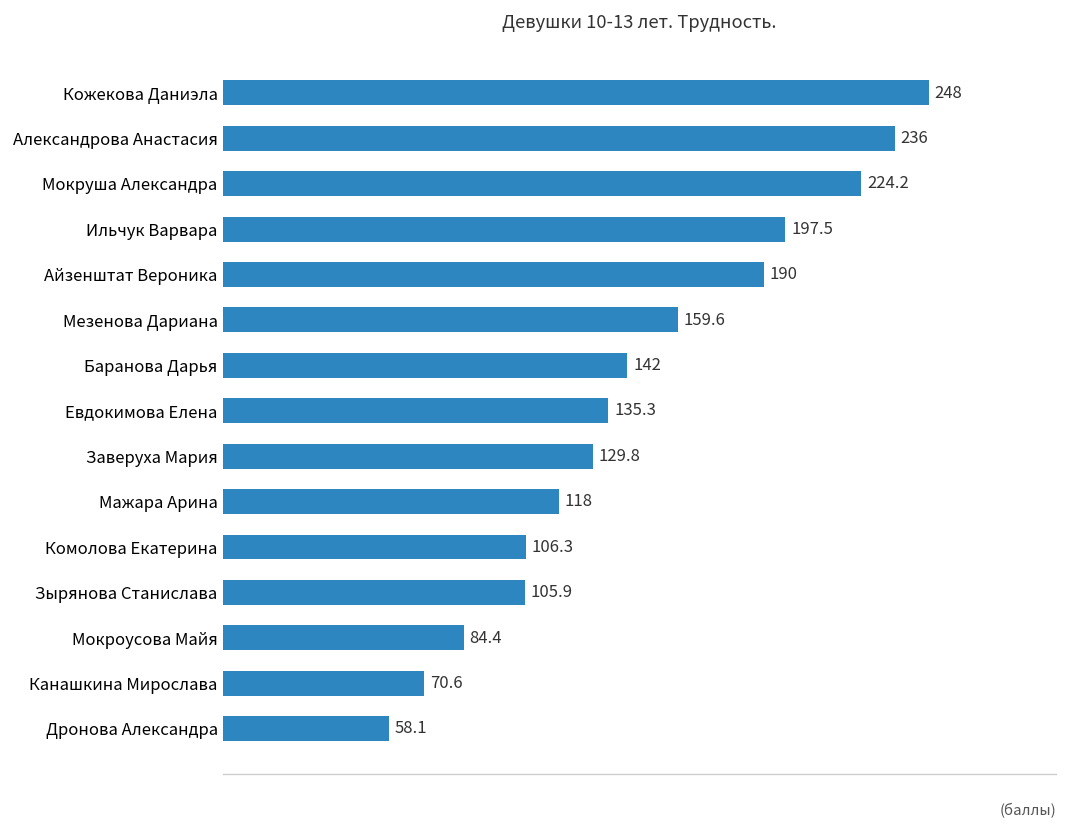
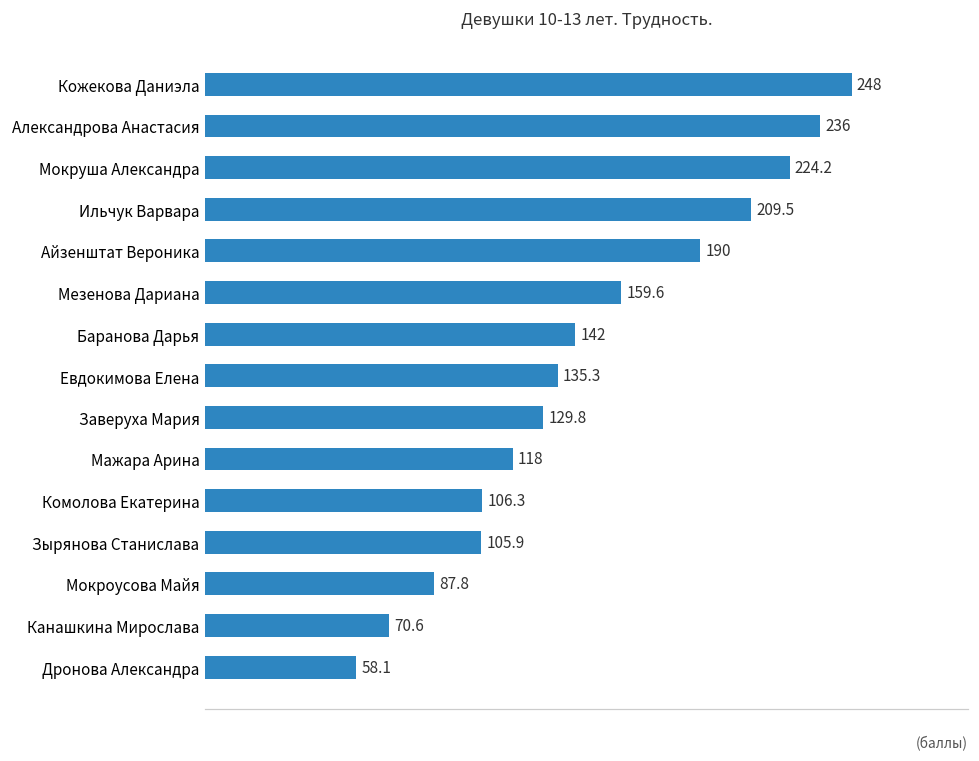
Ильчук Варвара: 197.5 -> 209.5
Мокроусова Майя: 84.4 -> 87.8
